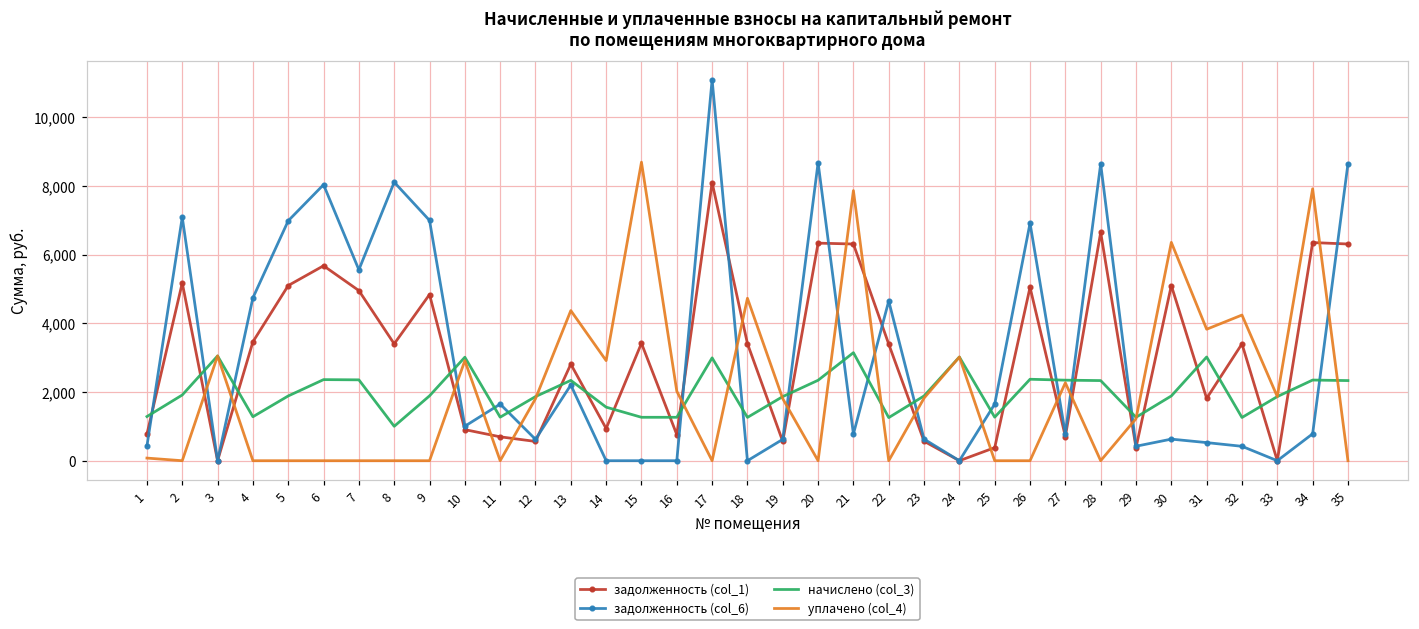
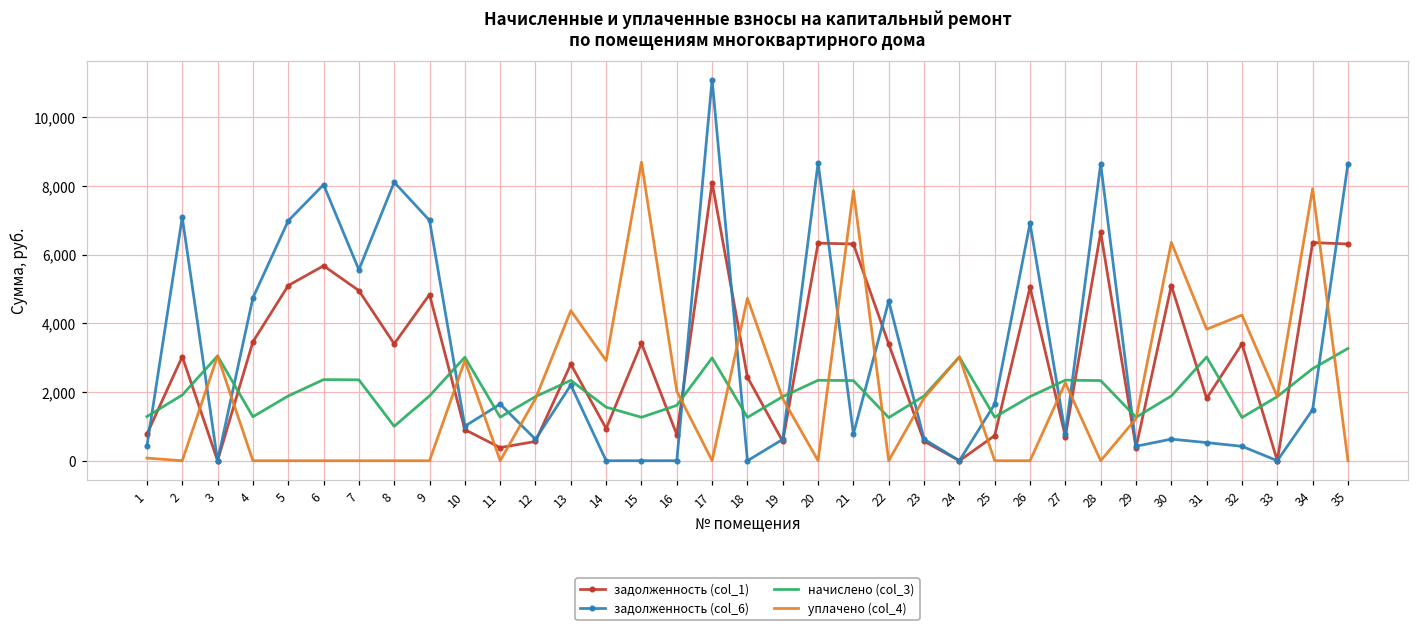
задолженность (col_1), 2: 5,200 -> 3,000
задолженность (col_1), 11: 700 -> 400
начислено (col_3), 16: 1,300 -> 1,600
задолженность (col_1), 18: 3,400 -> 2,400
начислено (col_3), 21: 3,100 -> 2,300
задолженность (col_1), 25: 400 -> 700
начислено (col_3), 26: 2,400 -> 1,900
задолженность (col_6), 34: 800 -> 1,500
начислено (col_3), 34: 2,300 -> 2,700
начислено (col_3), 35: 2,300 -> 3,300
